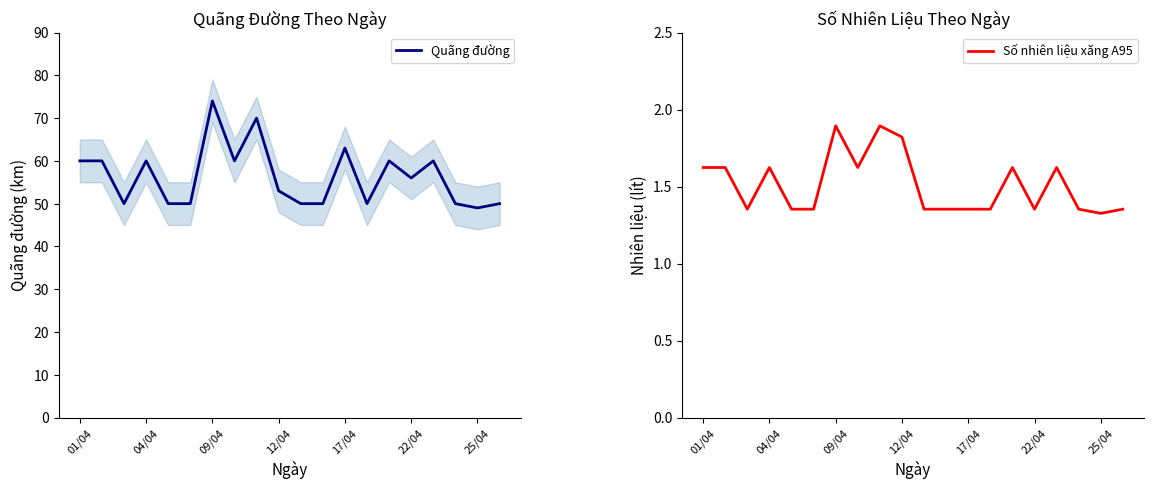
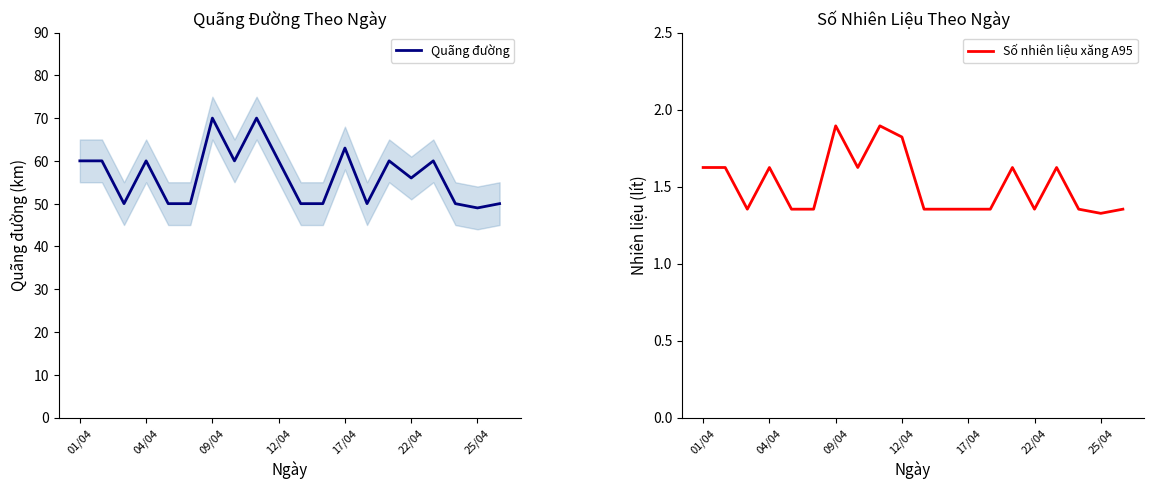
Quãng Đường Theo Ngày, Quãng đường, 09/04: 74 -> 70
Quãng Đường Theo Ngày, Quãng đường, 12/04: 53 -> 60
